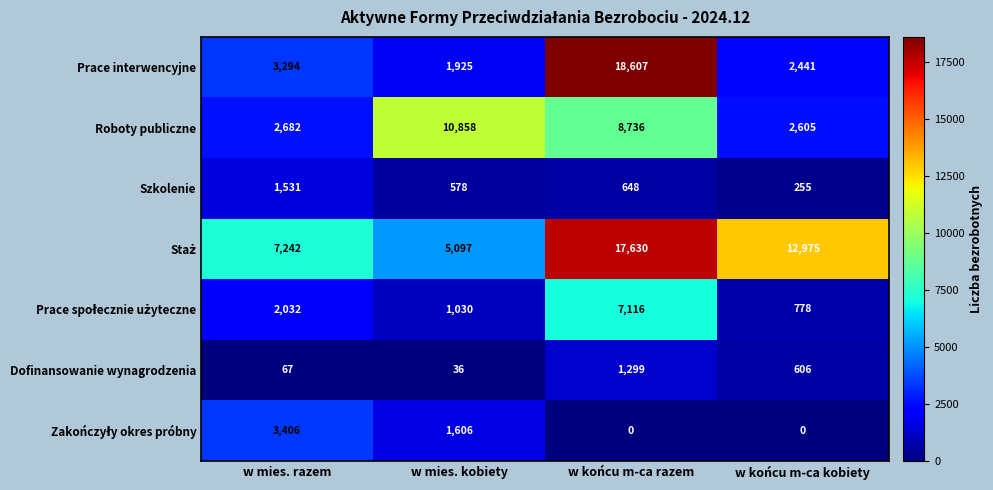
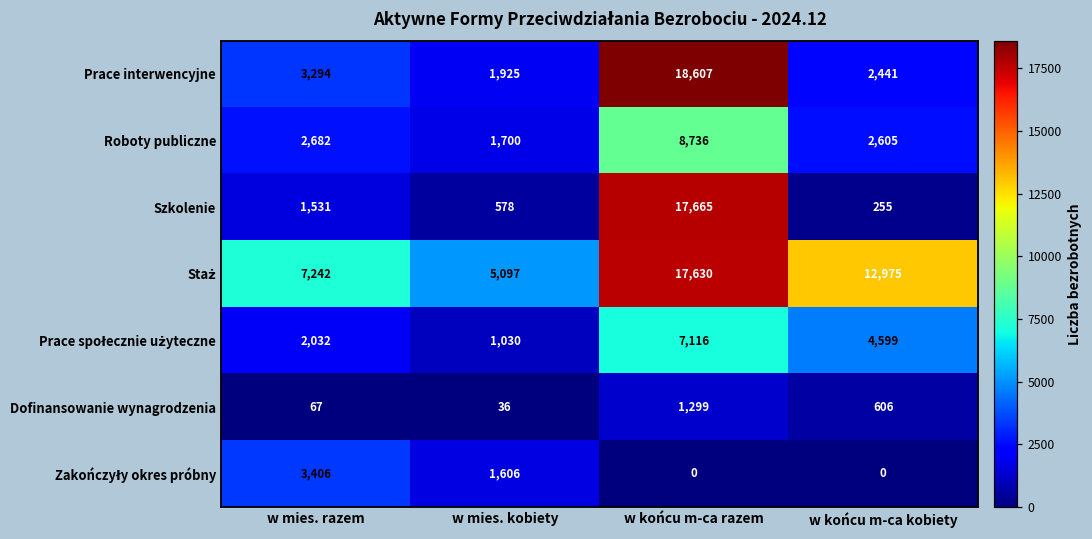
Roboty publiczne, w mies. kobiety: 10,858 -> 1,700
Szkolenie, w końcu m-ca razem: 648 -> 17,665
Prace społecznie użyteczne, w końcu m-ca kobiety: 778 -> 4,599
